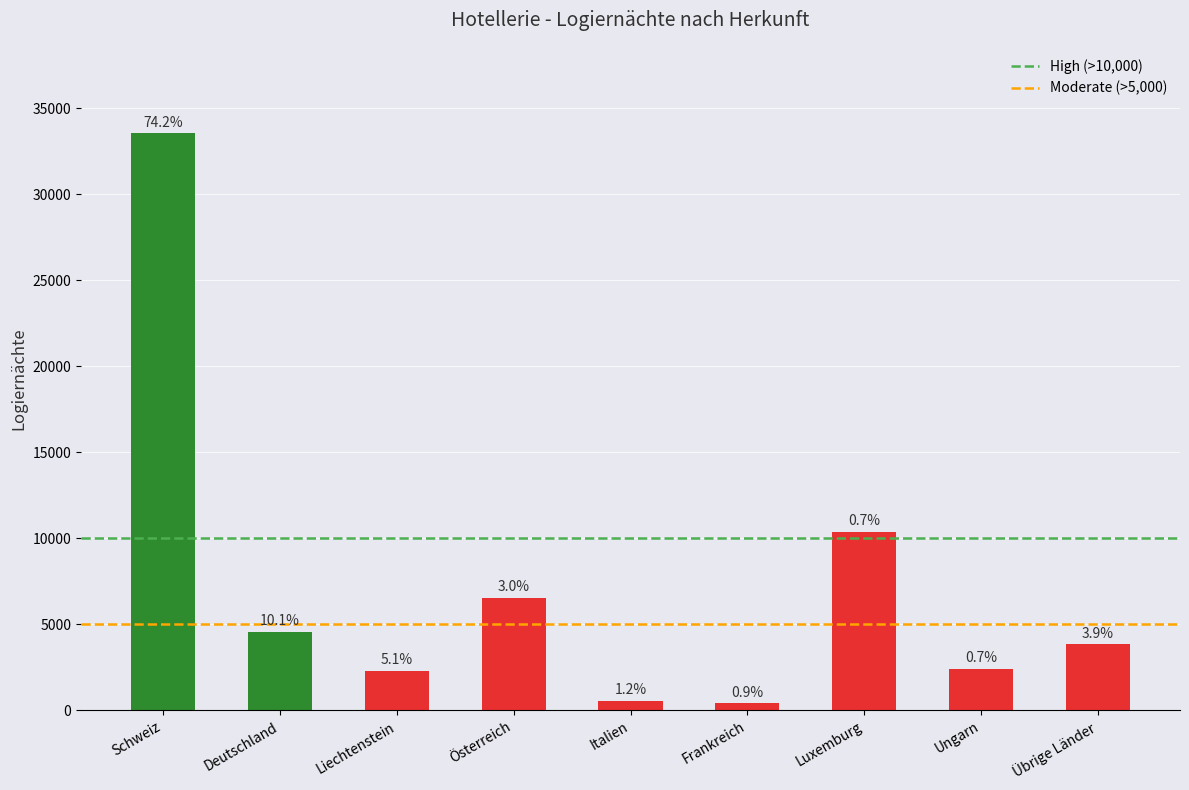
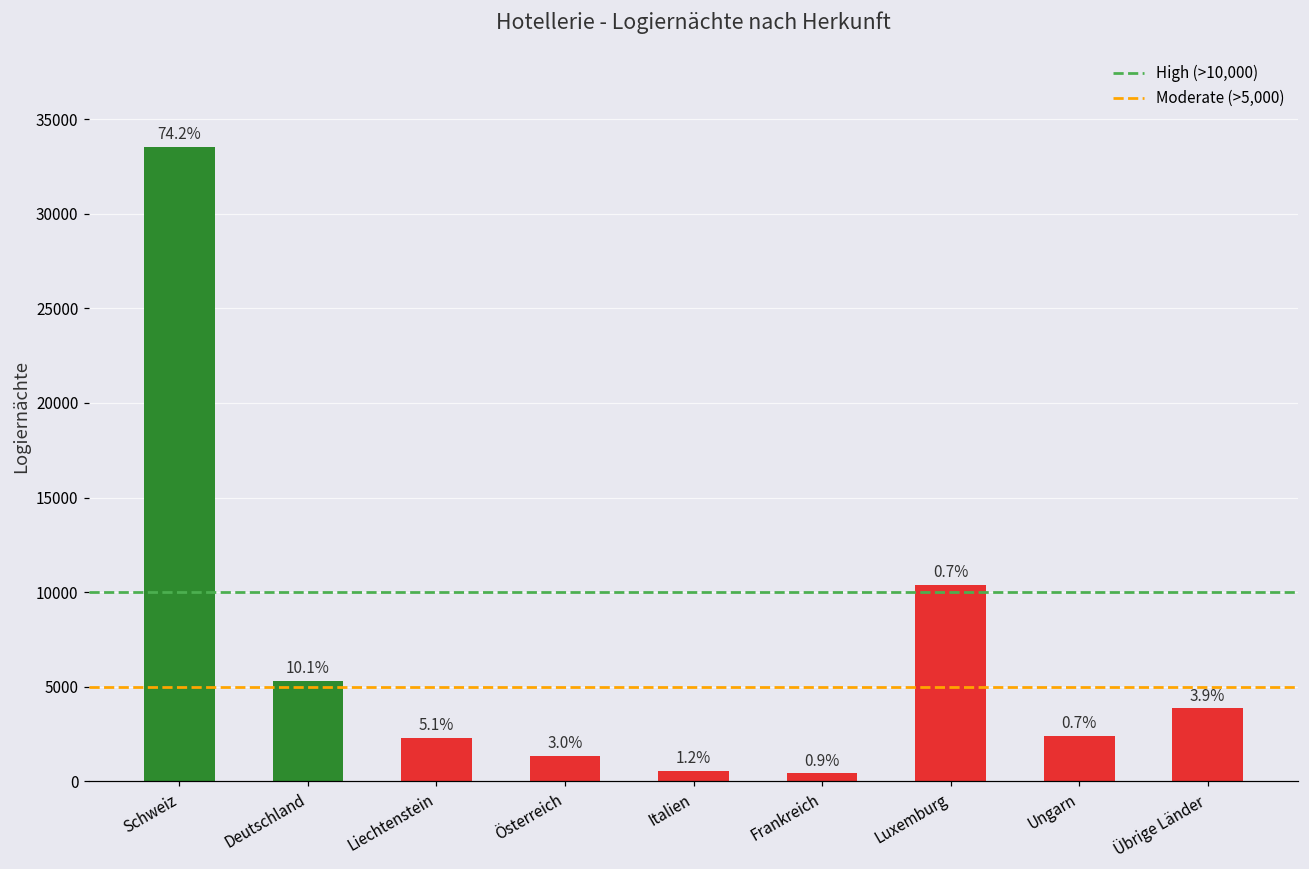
Deutschland: 4600 -> 5300
Österreich: 6600 -> 1400
